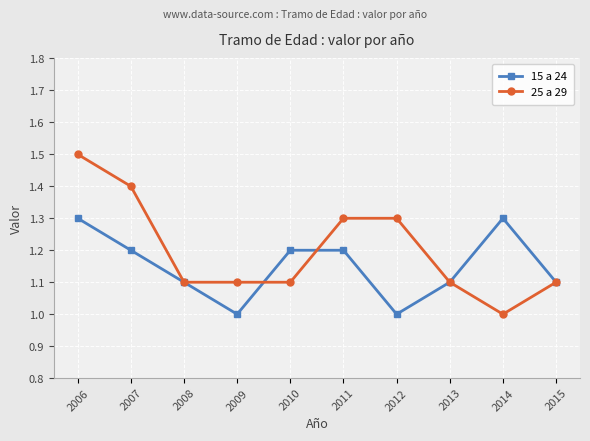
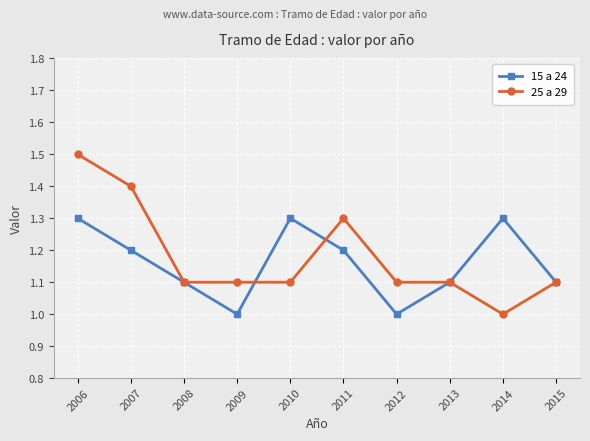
15 a 24, 2010: 1.2 -> 1.3
25 a 29, 2012: 1.3 -> 1.1
